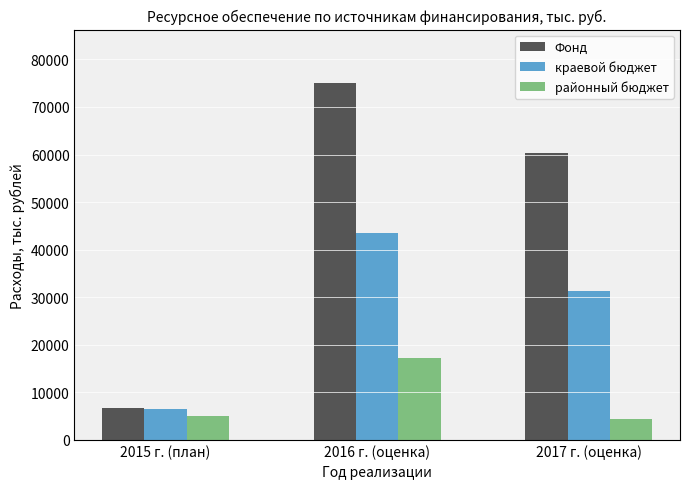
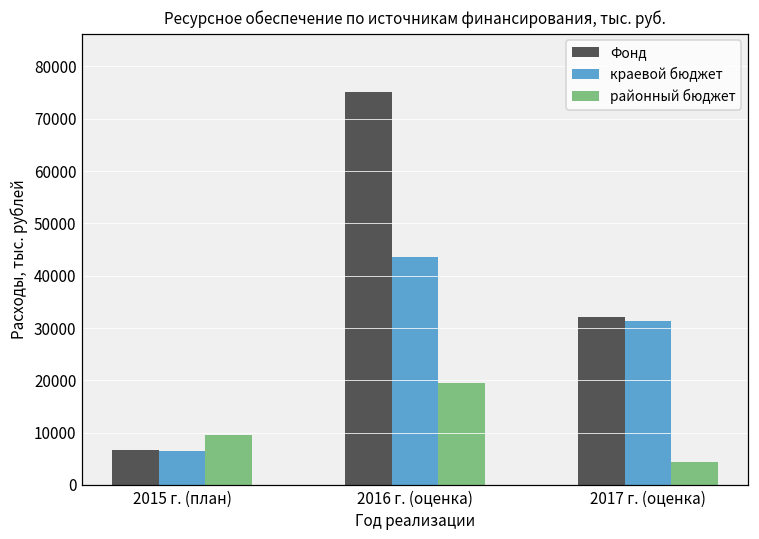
районный бюджет, 2015 г. (план): 5000 -> 10000
районный бюджет, 2016 г. (оценка): 17000 -> 19000
Фонд, 2017 г. (оценка): 60000 -> 32000
